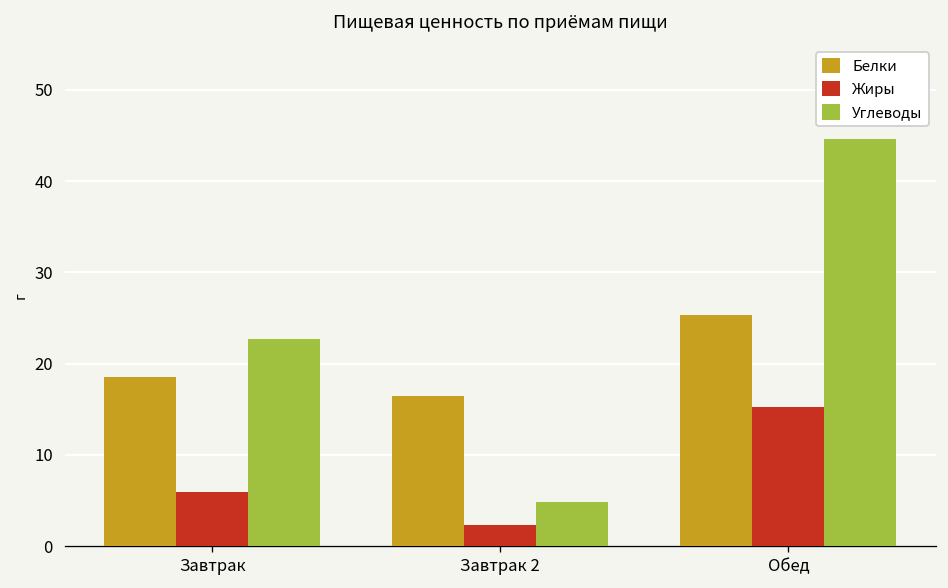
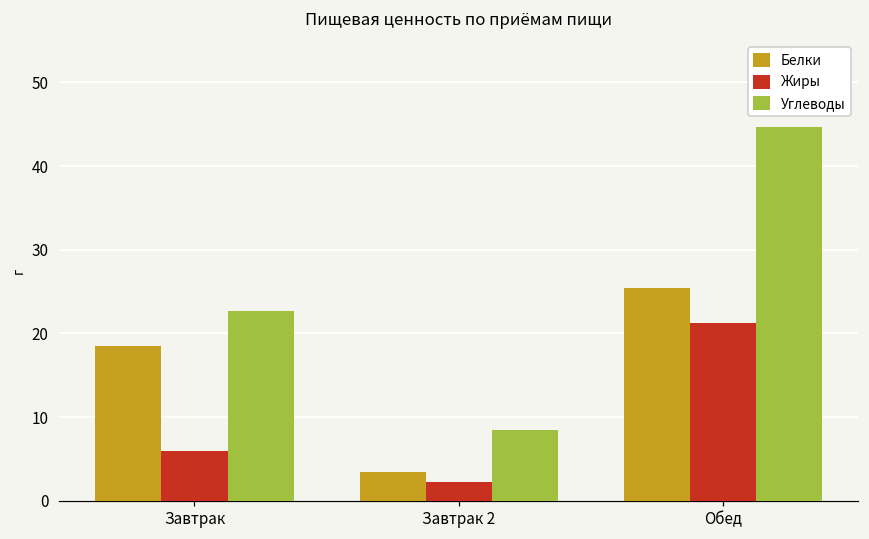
Белки, Завтрак 2: 16 -> 3
Углеводы, Завтрак 2: 5 -> 8
Жиры, Обед: 15 -> 21
